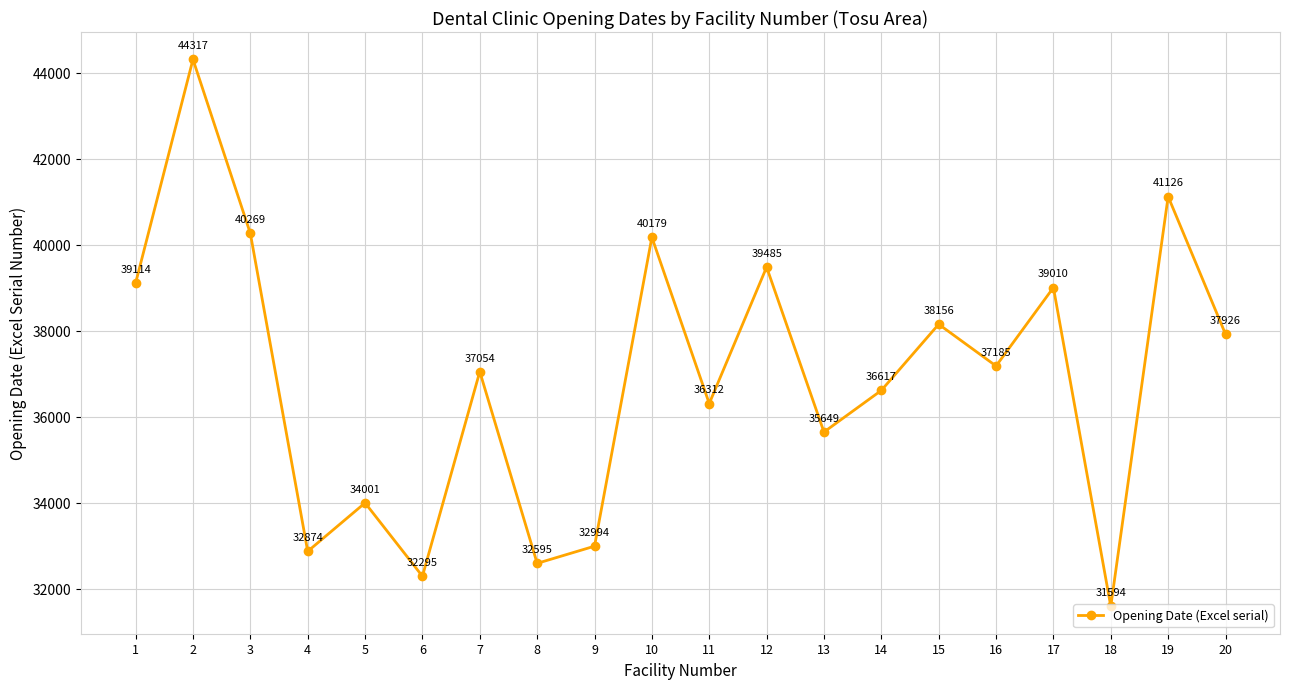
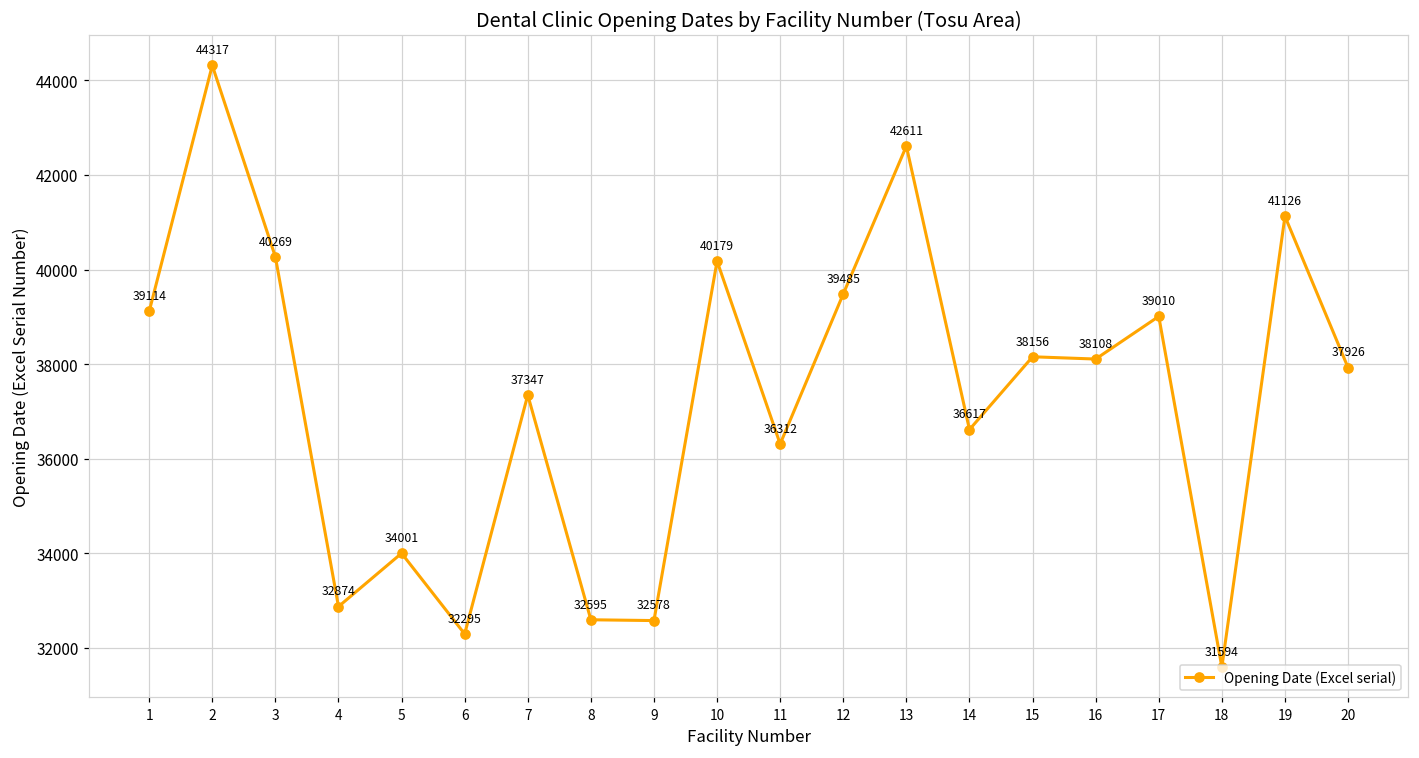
7: 37054 -> 37347
9: 32994 -> 32578
13: 35649 -> 42611
16: 37185 -> 38108
